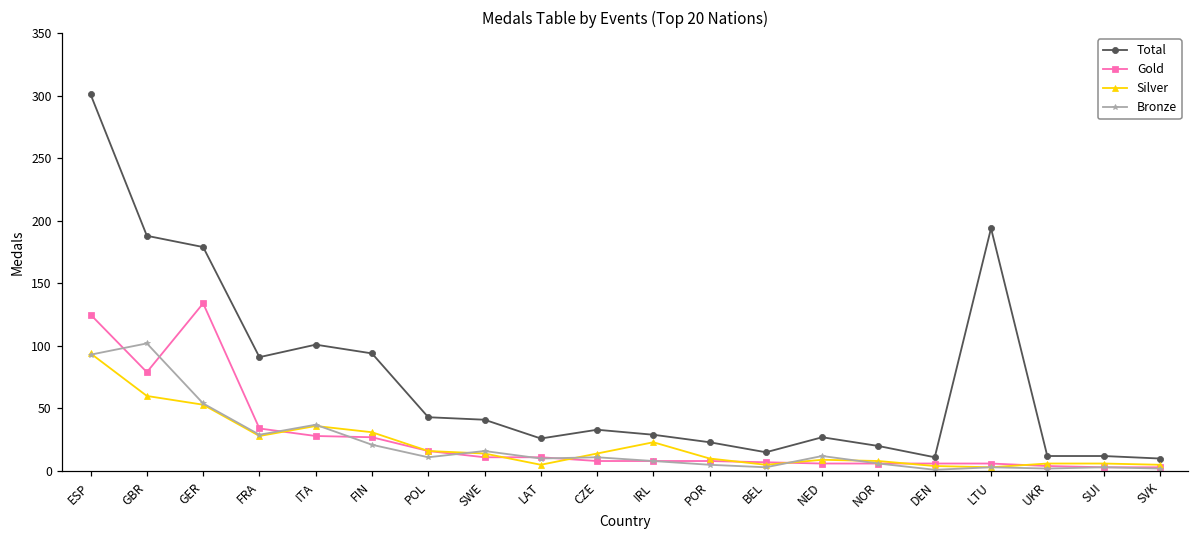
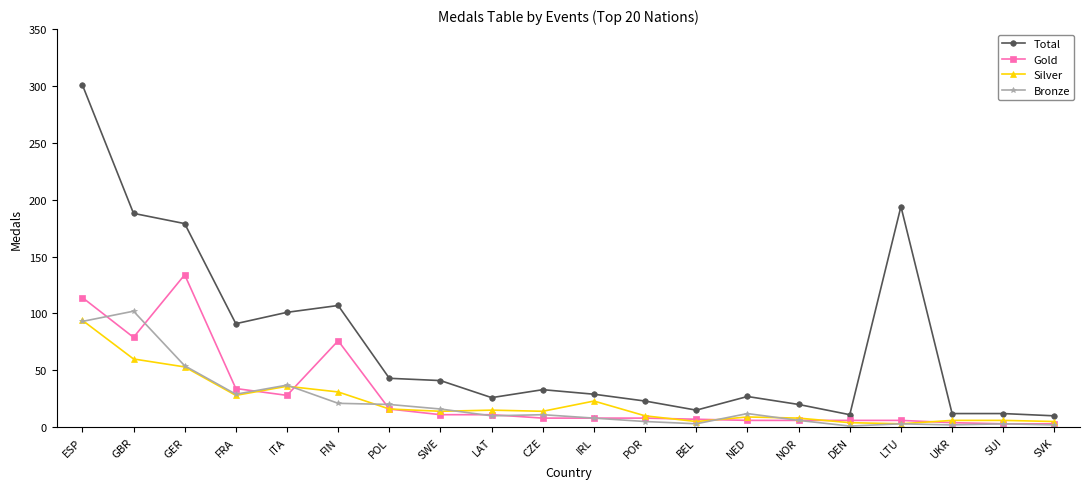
Gold, ESP: 125 -> 114
Total, FIN: 94 -> 107
Gold, FIN: 27 -> 76
Bronze, POL: 11 -> 20
Silver, LAT: 5 -> 15
